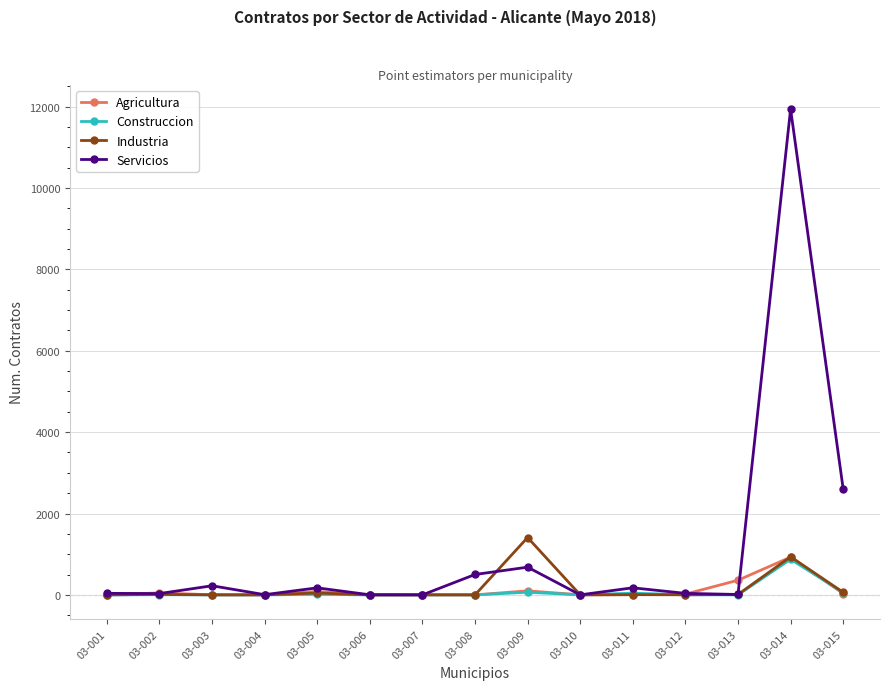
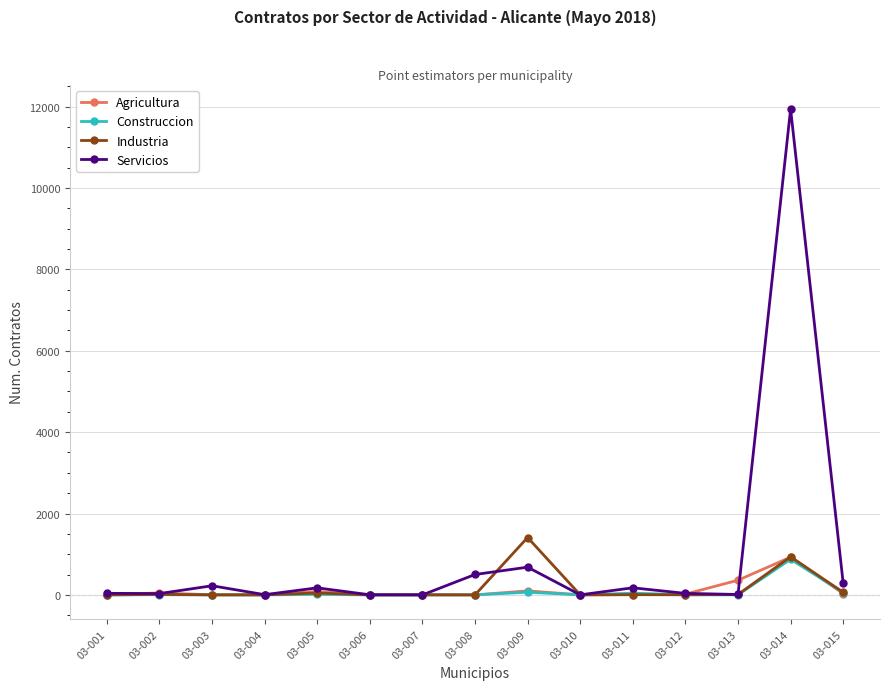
Servicios, 03-015: 2600 -> 300
